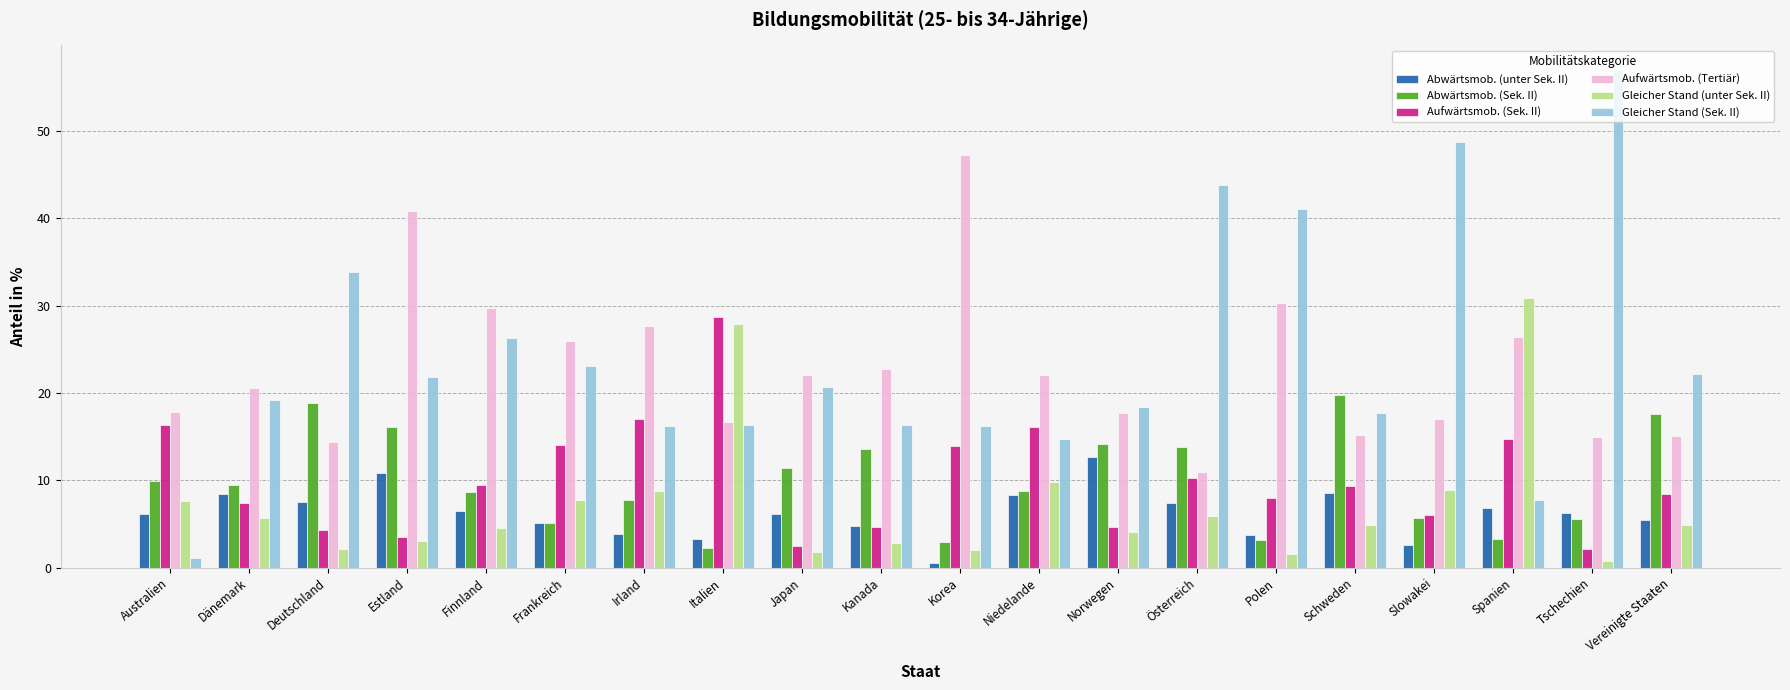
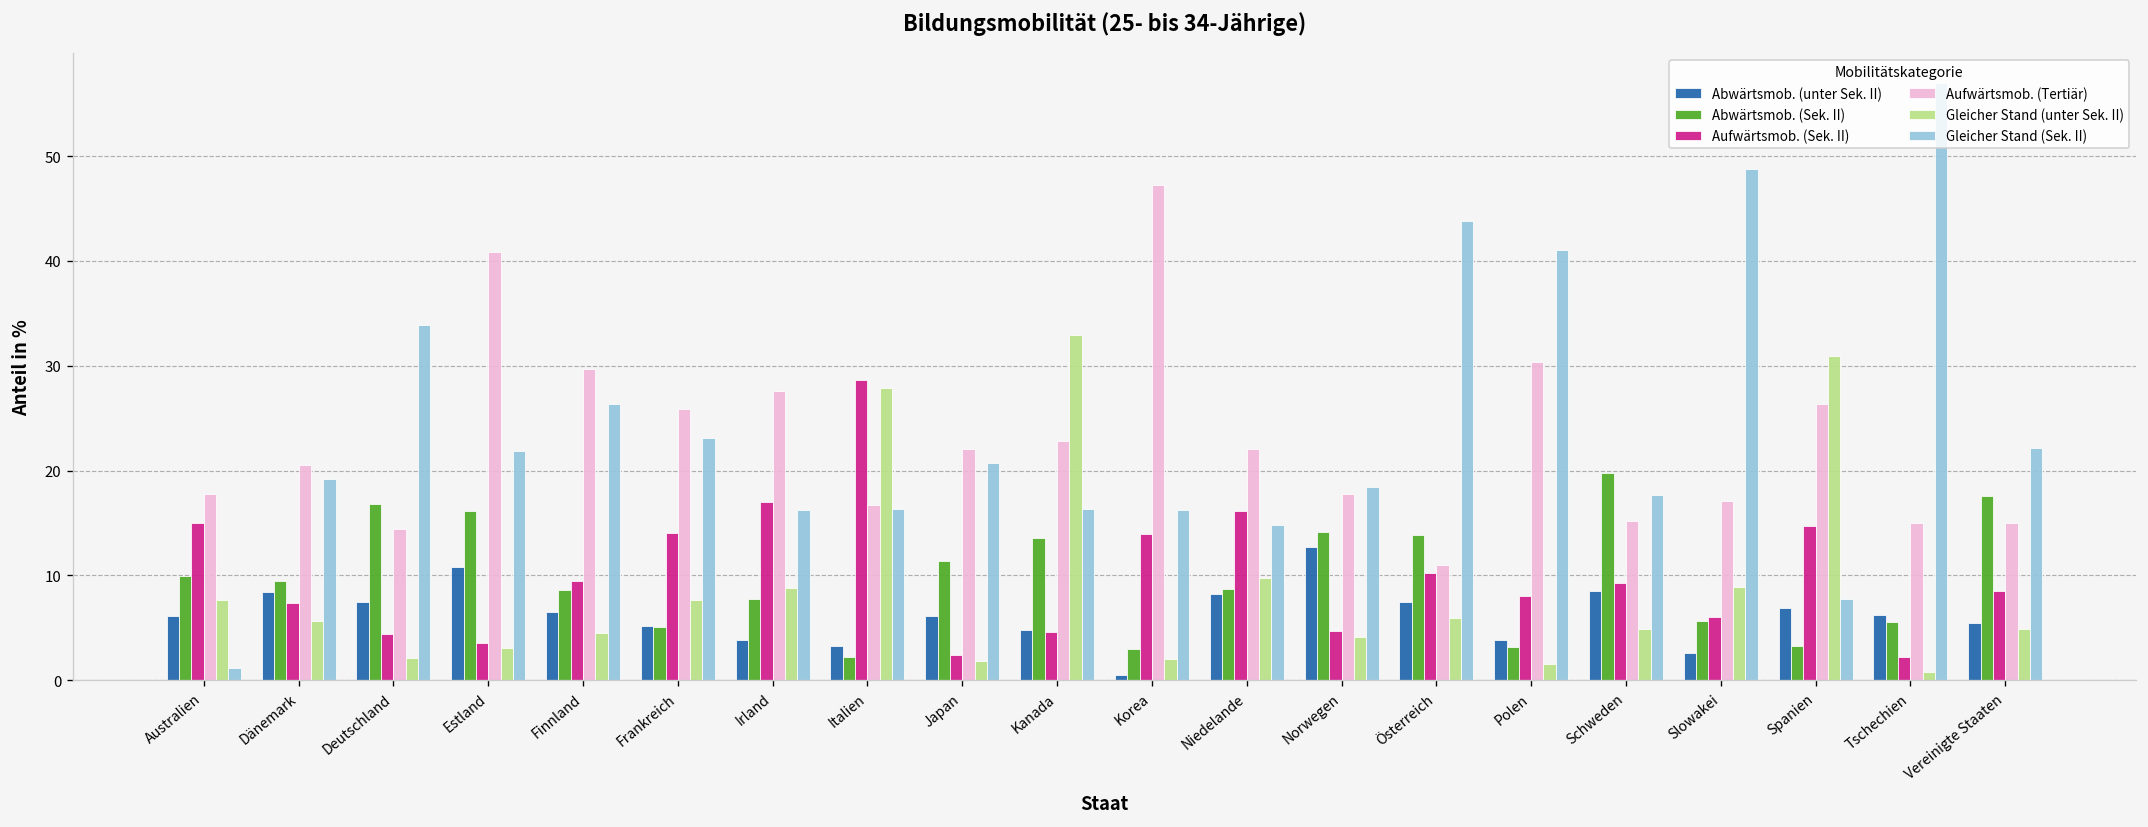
Aufwärtsmob. (Sek. II), Australien: 16 -> 15
Abwärtsmob. (Sek. II), Deutschland: 19 -> 17
Gleicher Stand (unter Sek. II), Kanada: 3 -> 33
